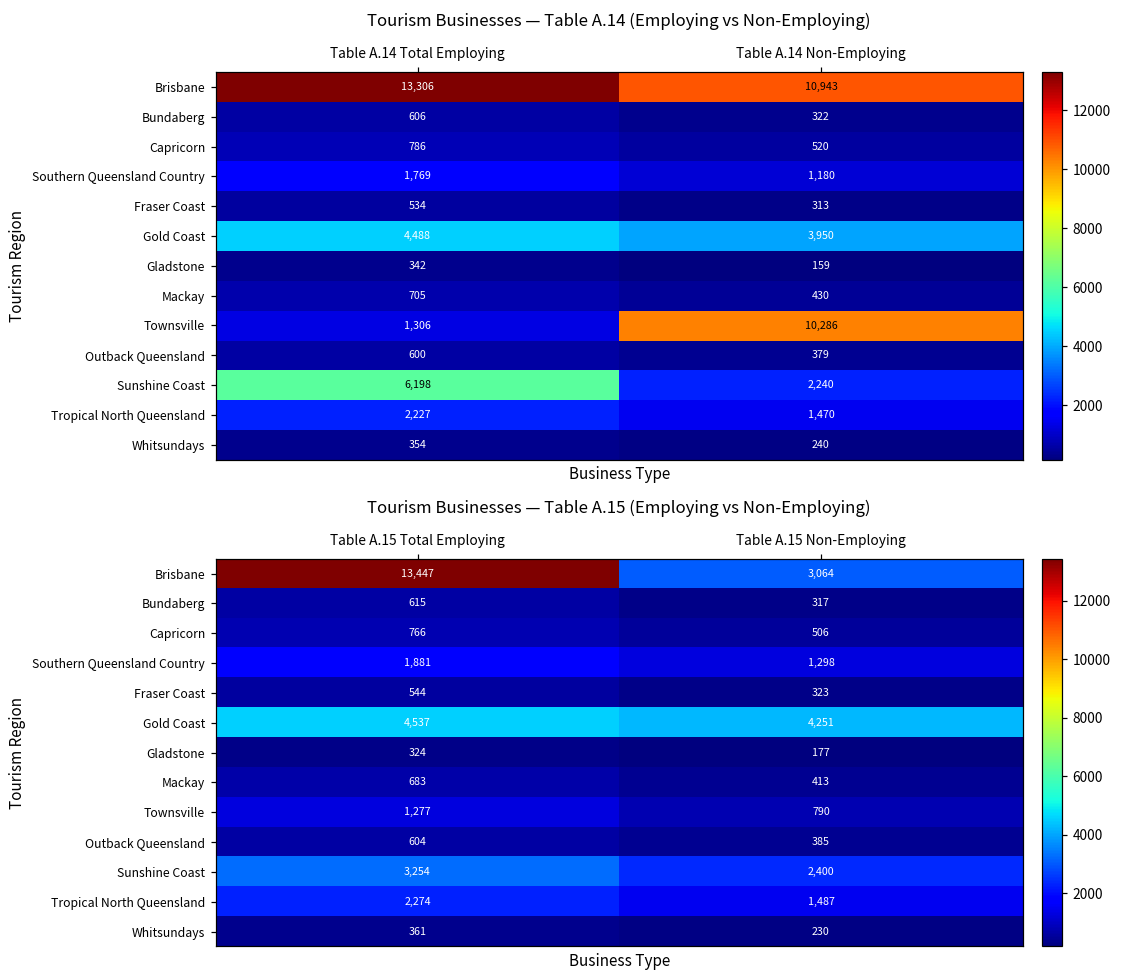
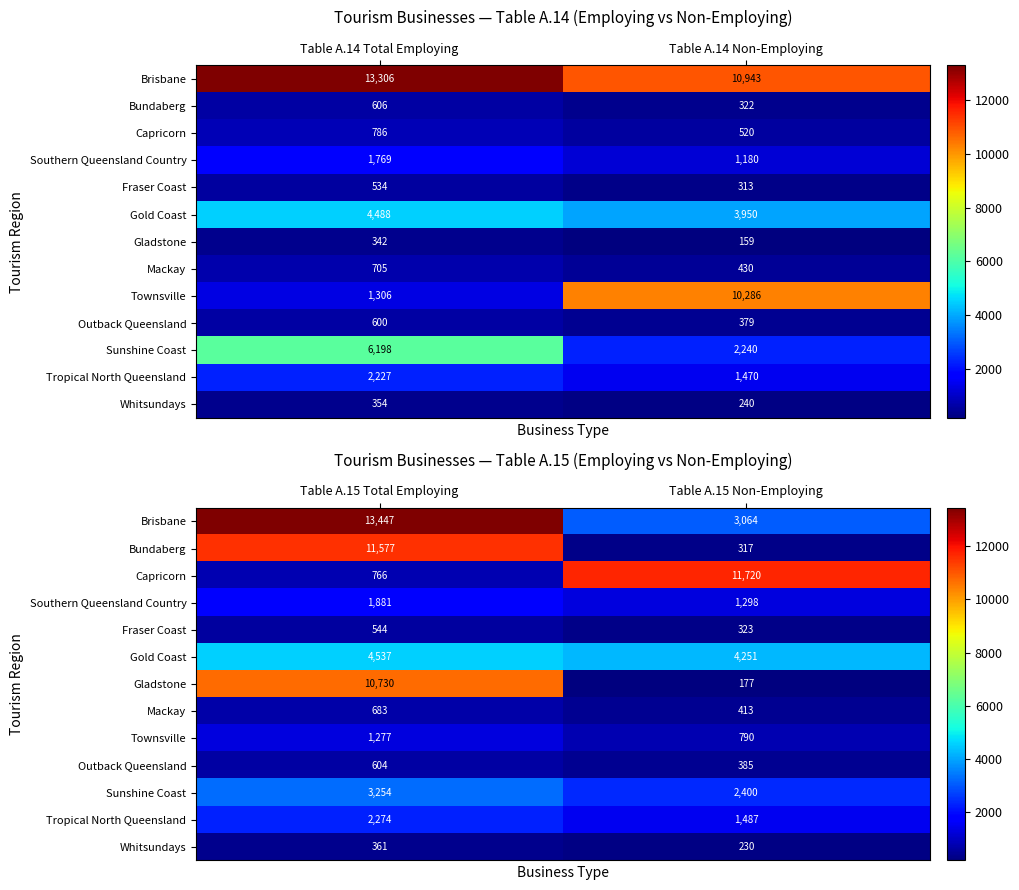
Tourism Businesses — Table A.15 (Employing vs Non-Employing), Bundaberg, Table A.15 Total Employing: 615 -> 11,577
Tourism Businesses — Table A.15 (Employing vs Non-Employing), Capricorn, Table A.15 Non-Employing: 506 -> 11,720
Tourism Businesses — Table A.15 (Employing vs Non-Employing), Gladstone, Table A.15 Total Employing: 324 -> 10,730
